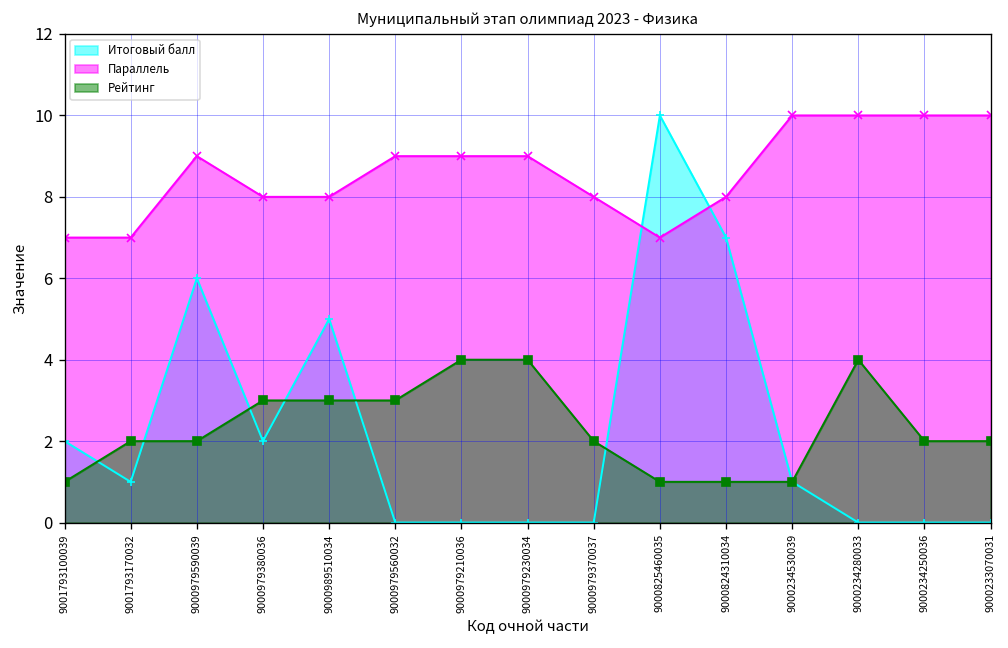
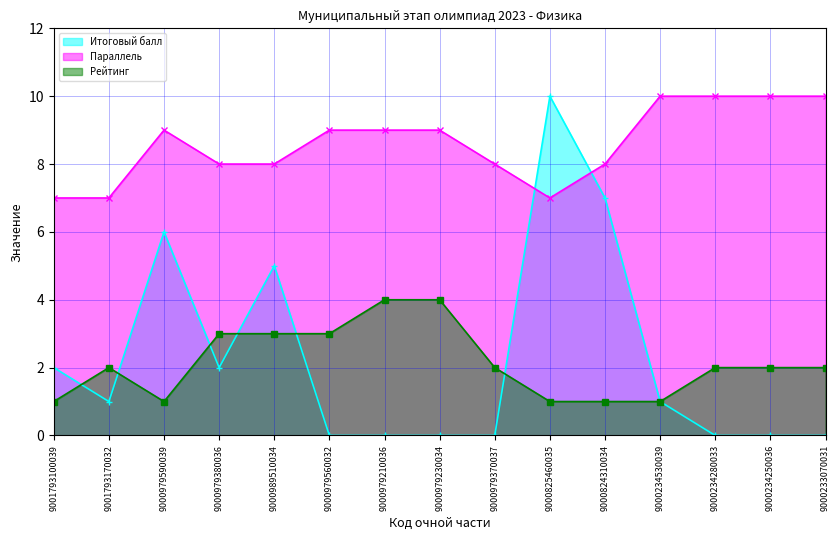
Рейтинг, 9000979590039: 2 -> 1
Рейтинг, 9000234280033: 4 -> 2
